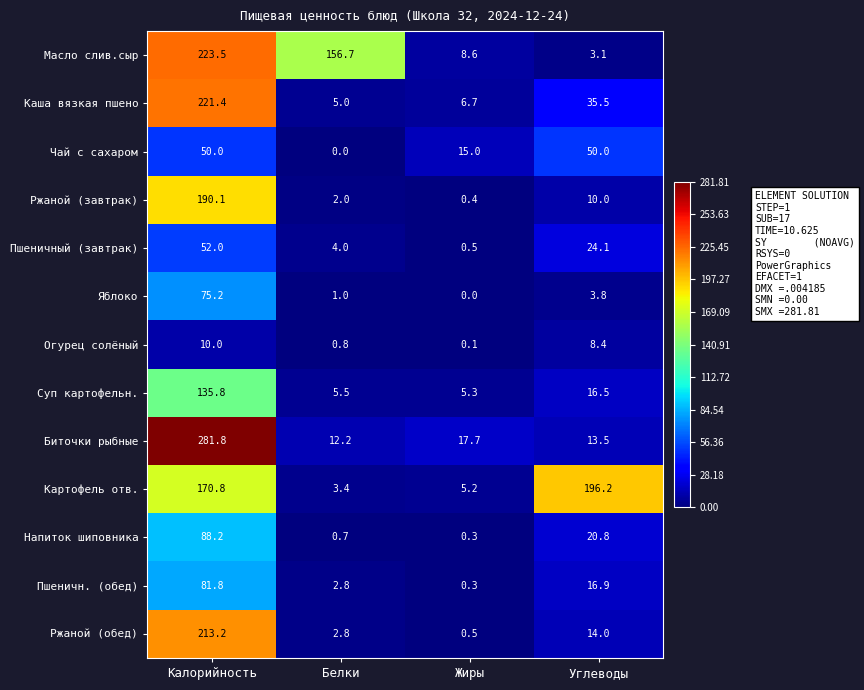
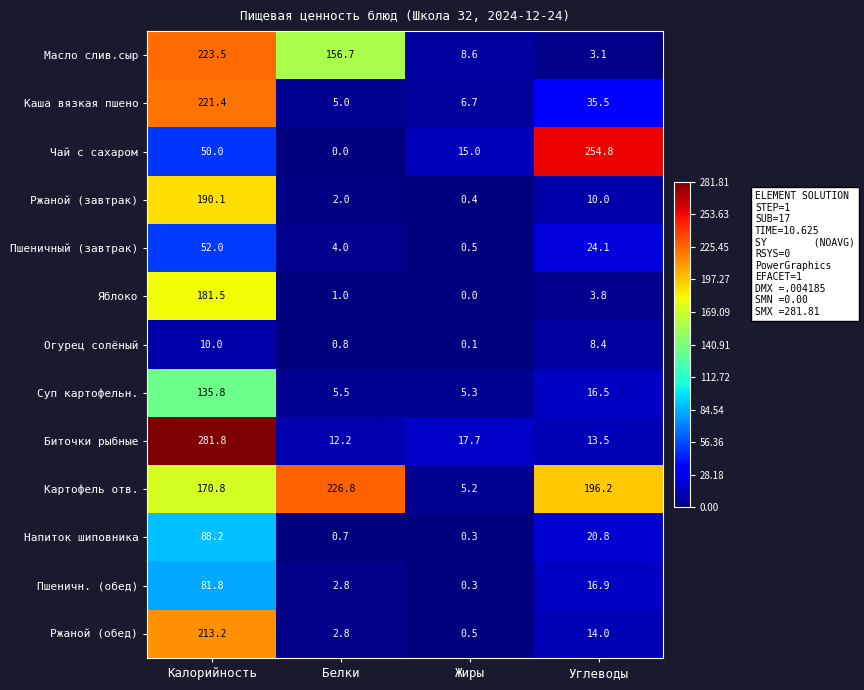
Чай с сахаром, Углеводы: 50.0 -> 254.8
Яблоко, Калорийность: 75.2 -> 181.5
Картофель отв., Белки: 3.4 -> 226.8
